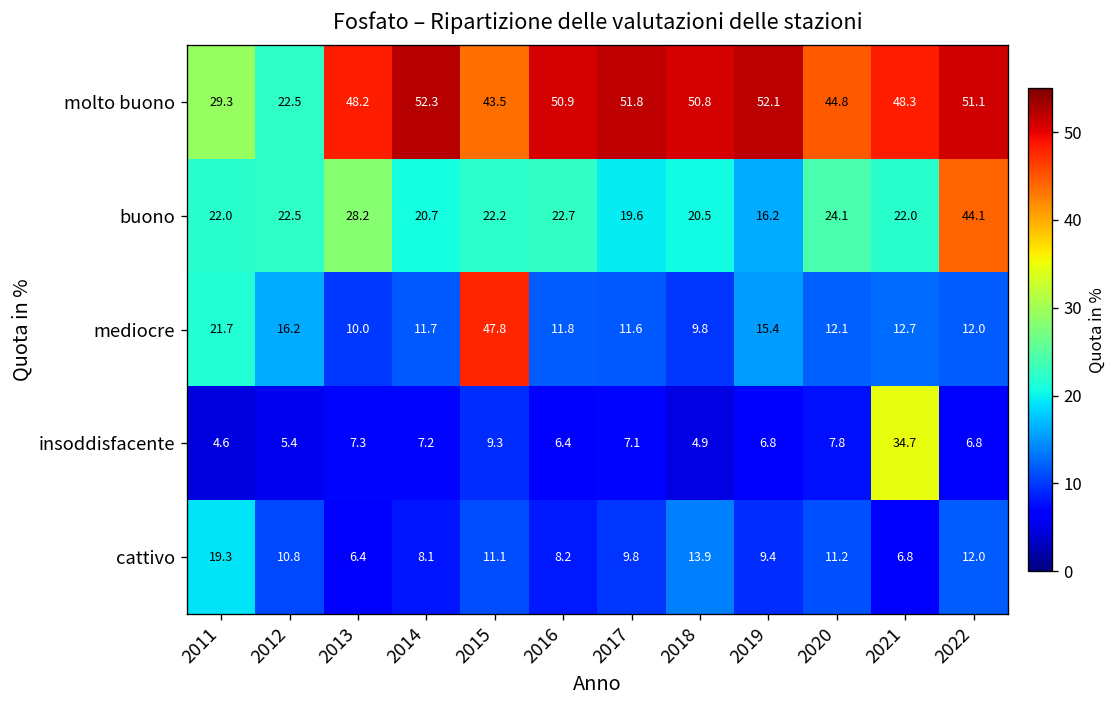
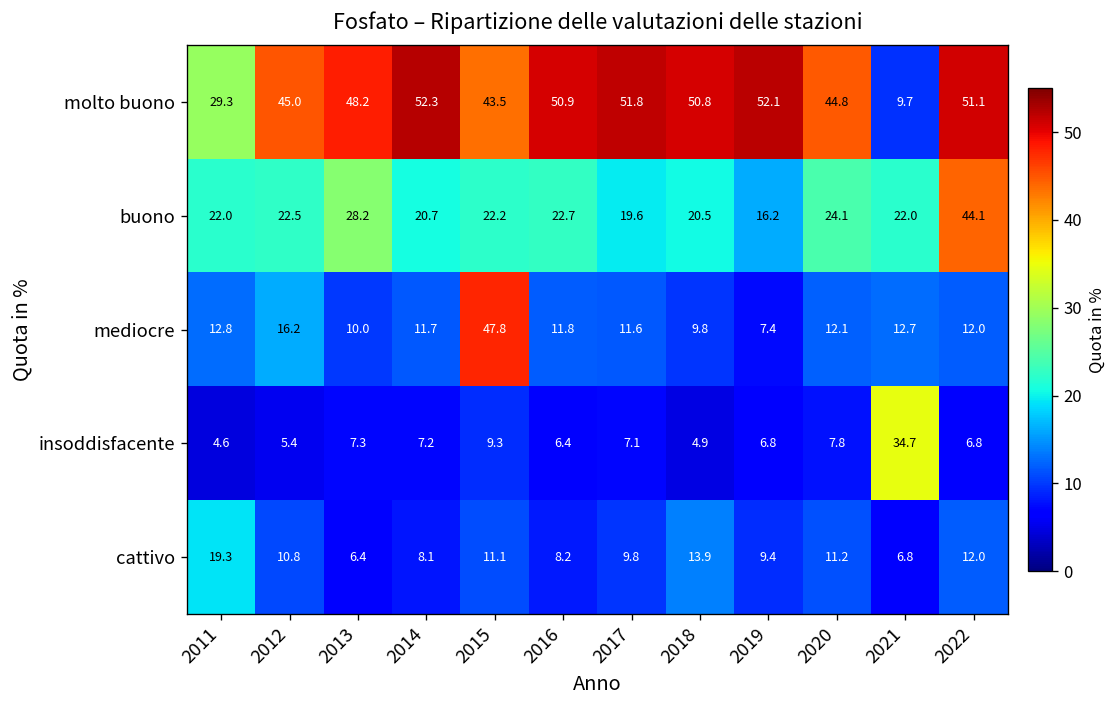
molto buono, 2012: 22.5 -> 45.0
molto buono, 2021: 48.3 -> 9.7
mediocre, 2011: 21.7 -> 12.8
mediocre, 2019: 15.4 -> 7.4
